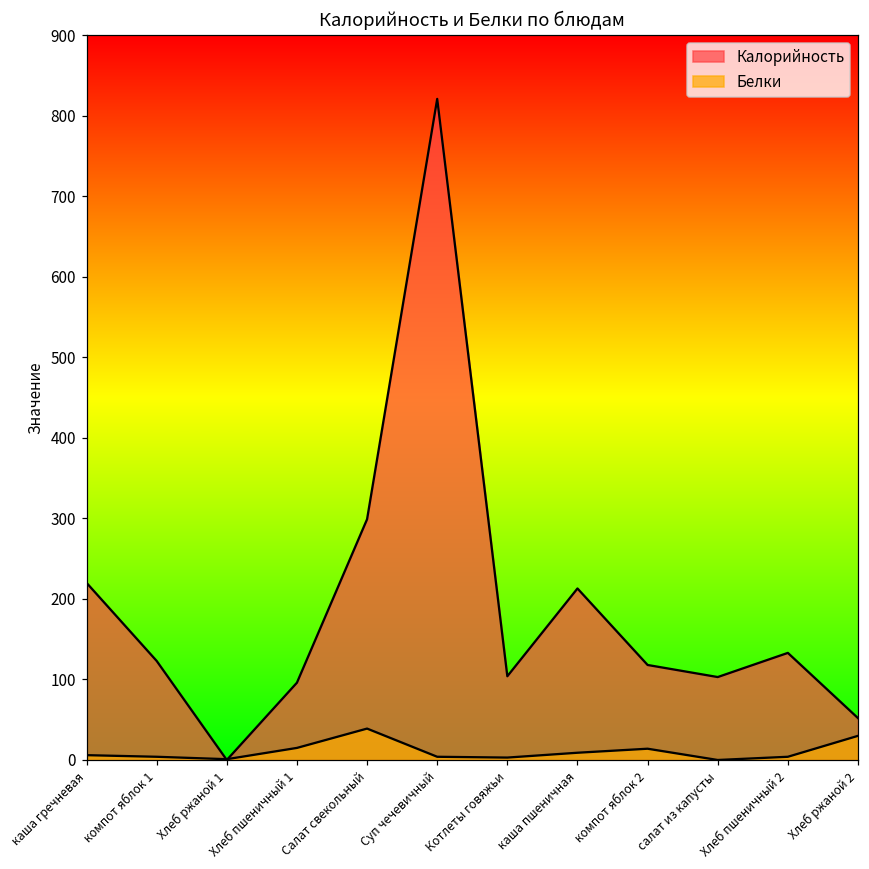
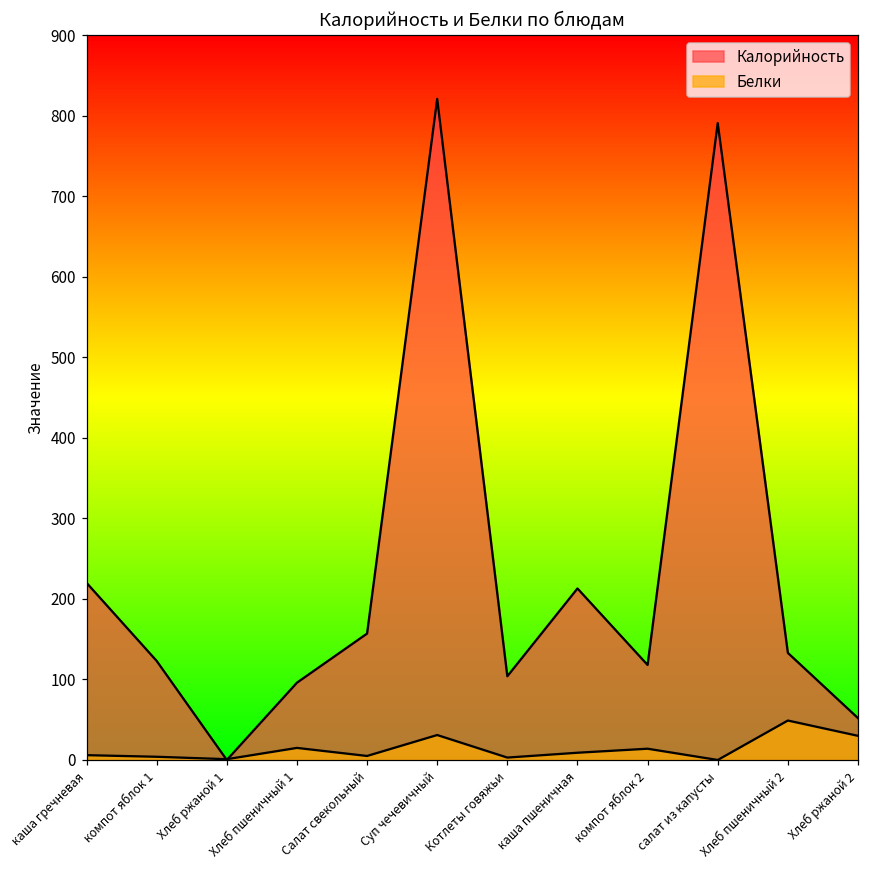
Калорийность, Салат свекольный: 300 -> 160
Белки, Салат свекольный: 40 -> 10
Белки, Суп чечевичный: 0 -> 30
Калорийность, салат из капусты: 100 -> 790
Белки, Хлеб пшеничный 2: 0 -> 50
